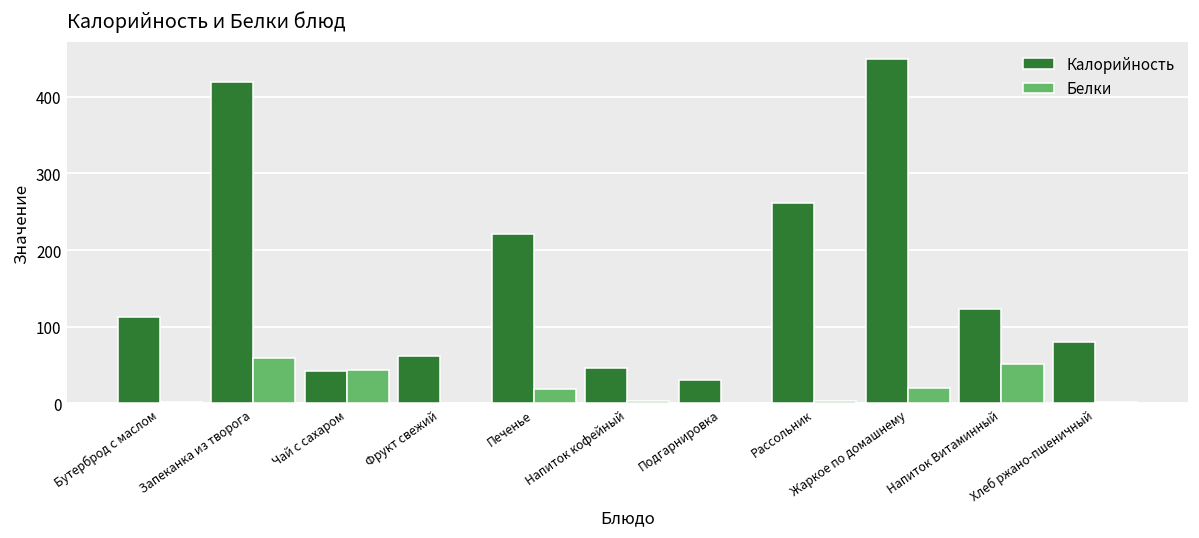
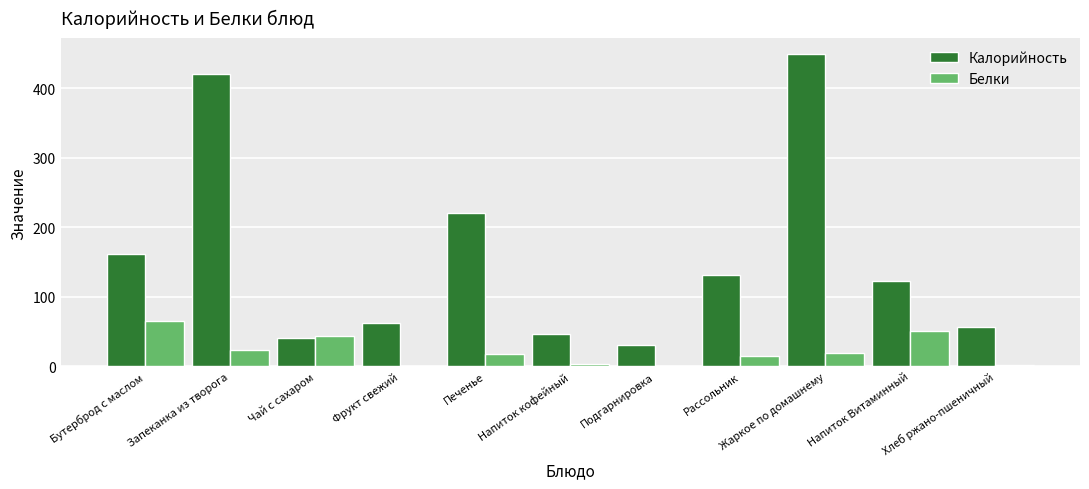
Калорийность, Бутерброд с маслом: 110 -> 160
Белки, Бутерброд с маслом: 0 -> 70
Белки, Запеканка из творога: 60 -> 20
Калорийность, Рассольник: 260 -> 130
Белки, Рассольник: 0 -> 10
Калорийность, Хлеб ржано-пшеничный: 80 -> 60
